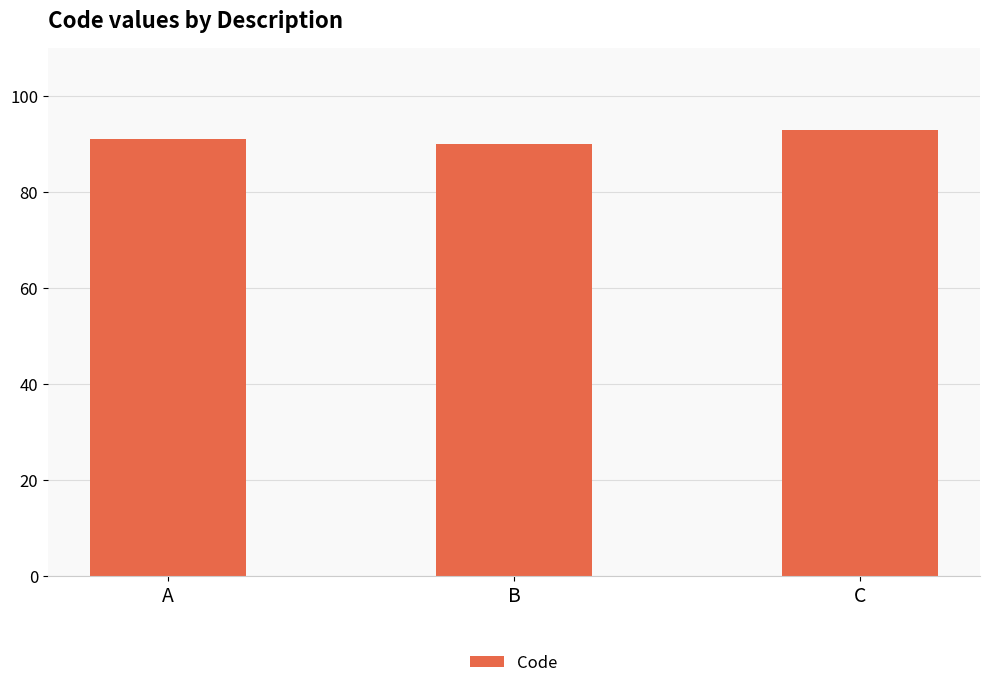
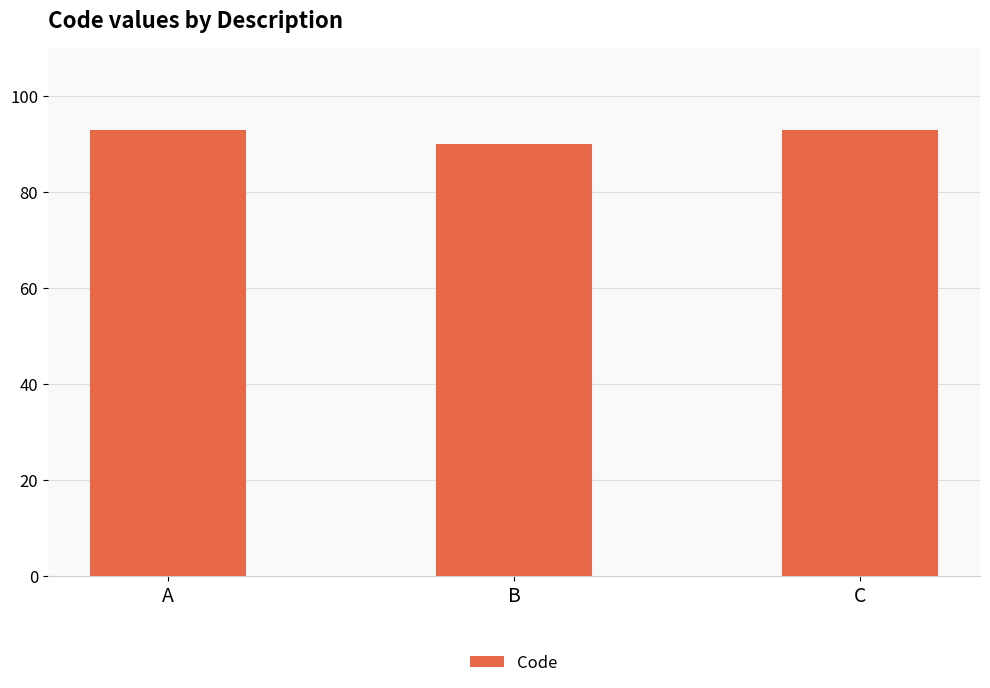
A: 91 -> 93
